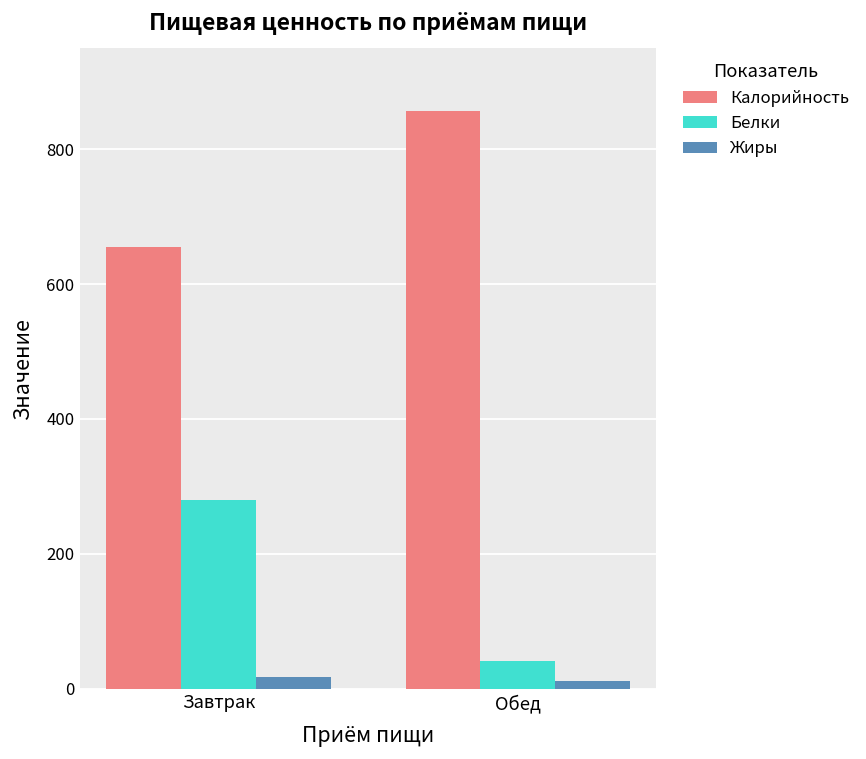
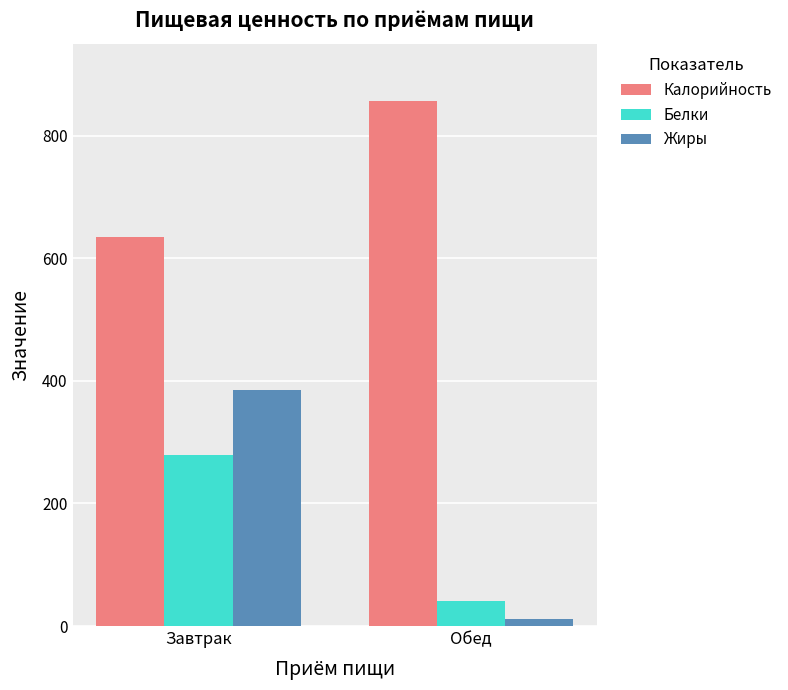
Калорийность, Завтрак: 660 -> 640
Жиры, Завтрак: 20 -> 390
